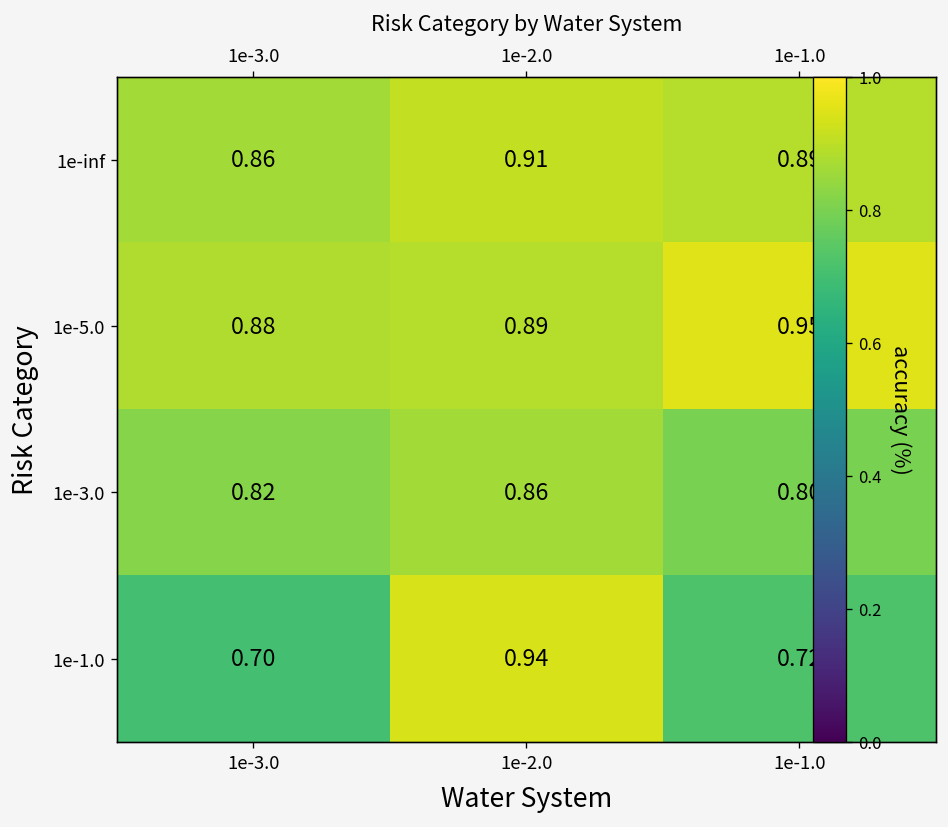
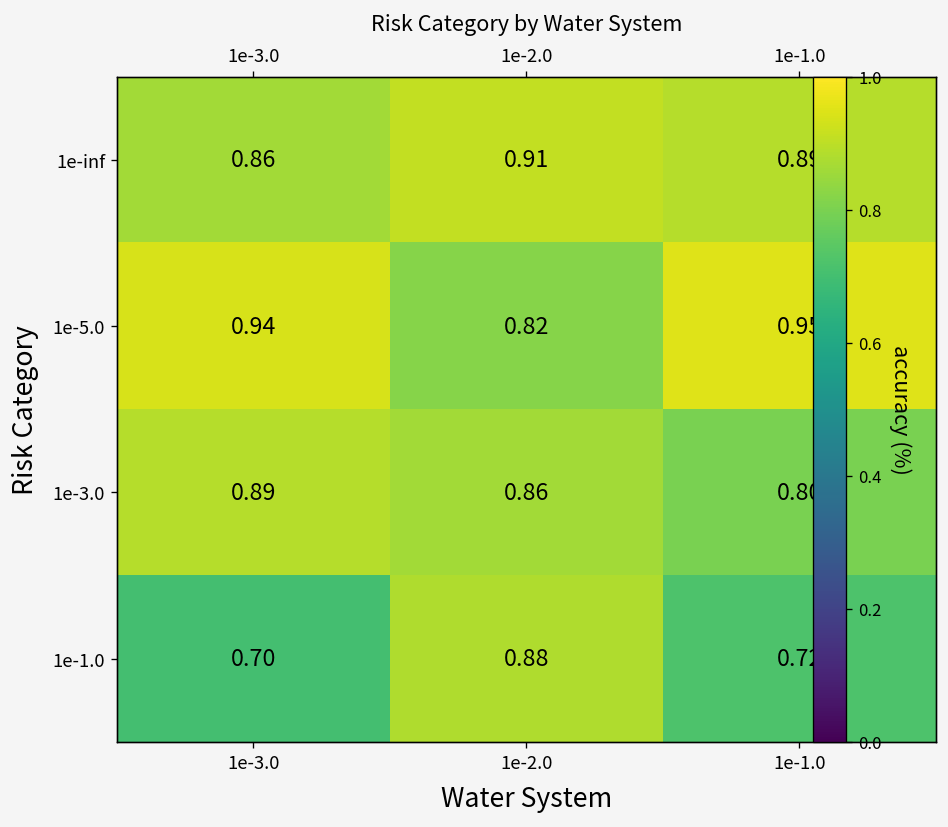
1e-5.0, 1e-3.0: 0.88 -> 0.94
1e-5.0, 1e-2.0: 0.89 -> 0.82
1e-3.0, 1e-3.0: 0.82 -> 0.89
1e-1.0, 1e-2.0: 0.94 -> 0.88
